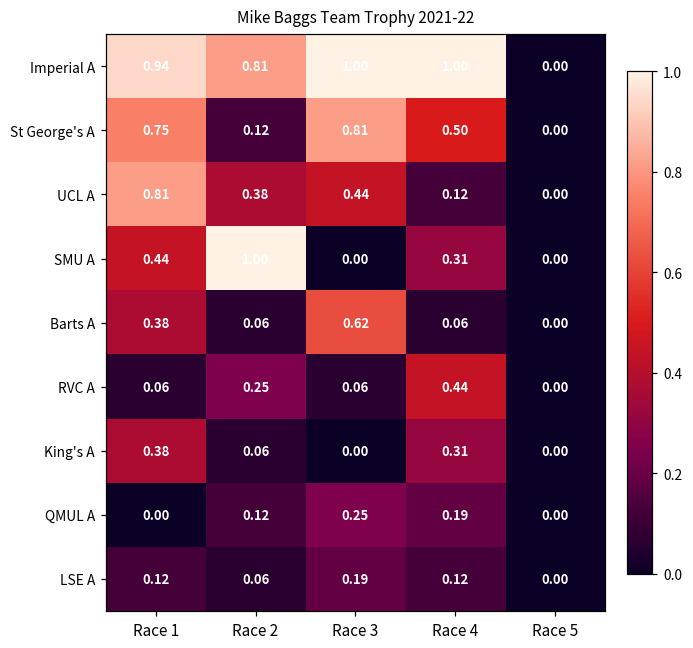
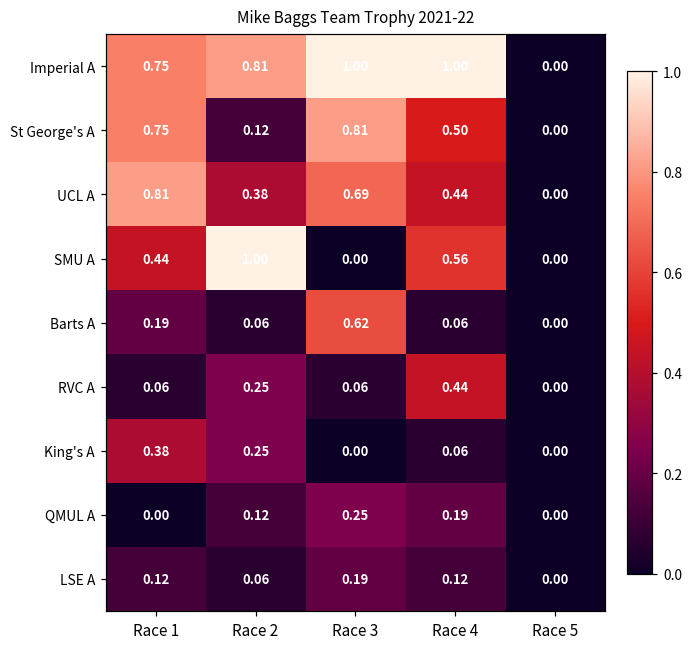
Imperial A, Race 1: 0.94 -> 0.75
UCL A, Race 3: 0.44 -> 0.69
UCL A, Race 4: 0.12 -> 0.44
SMU A, Race 4: 0.31 -> 0.56
Barts A, Race 1: 0.38 -> 0.19
King's A, Race 2: 0.06 -> 0.25
King's A, Race 4: 0.31 -> 0.06
